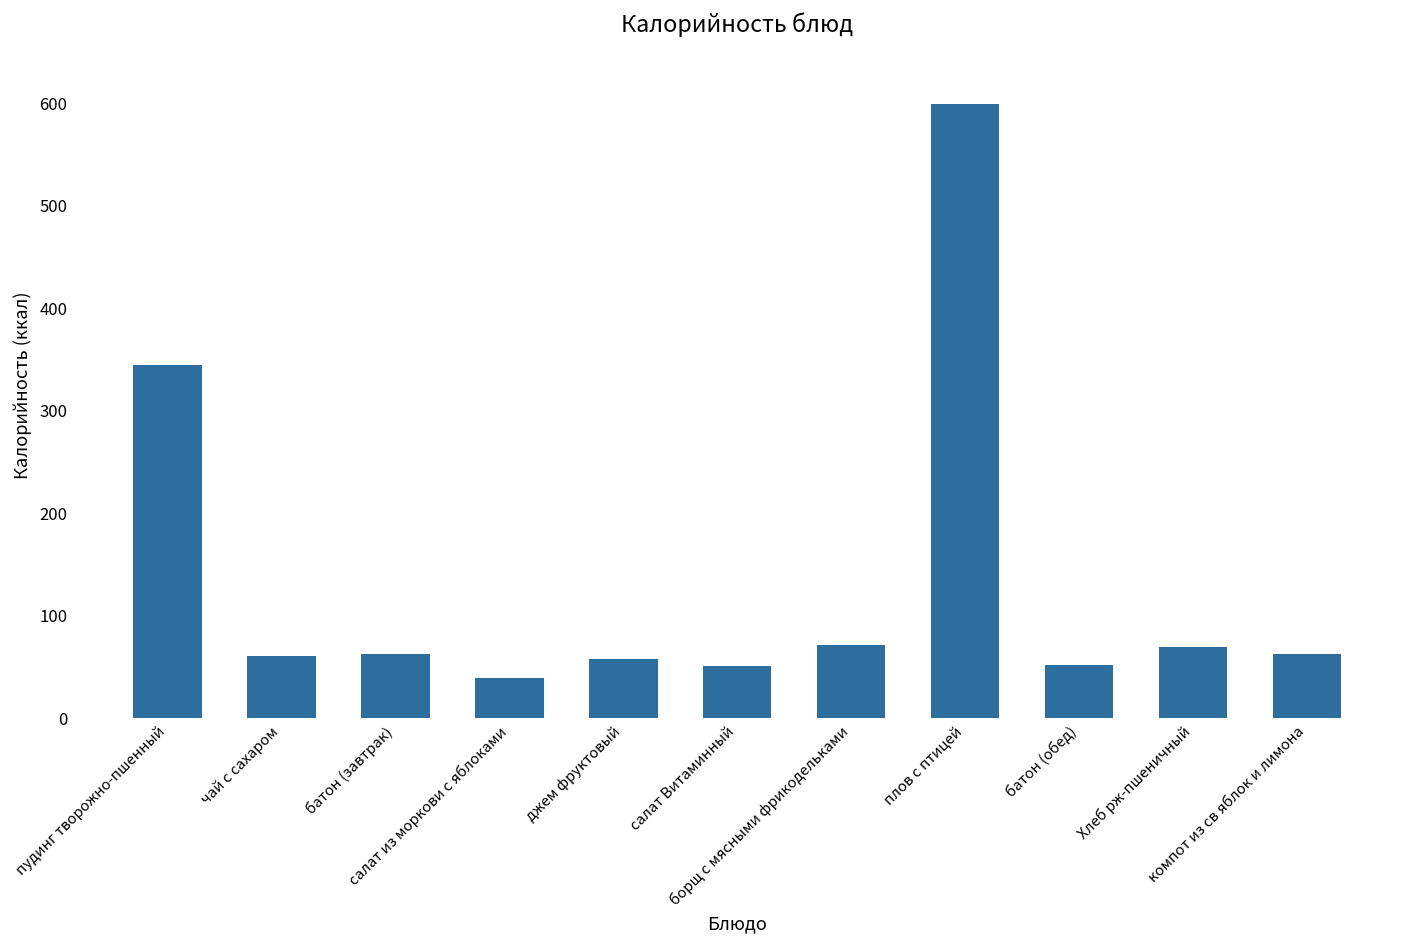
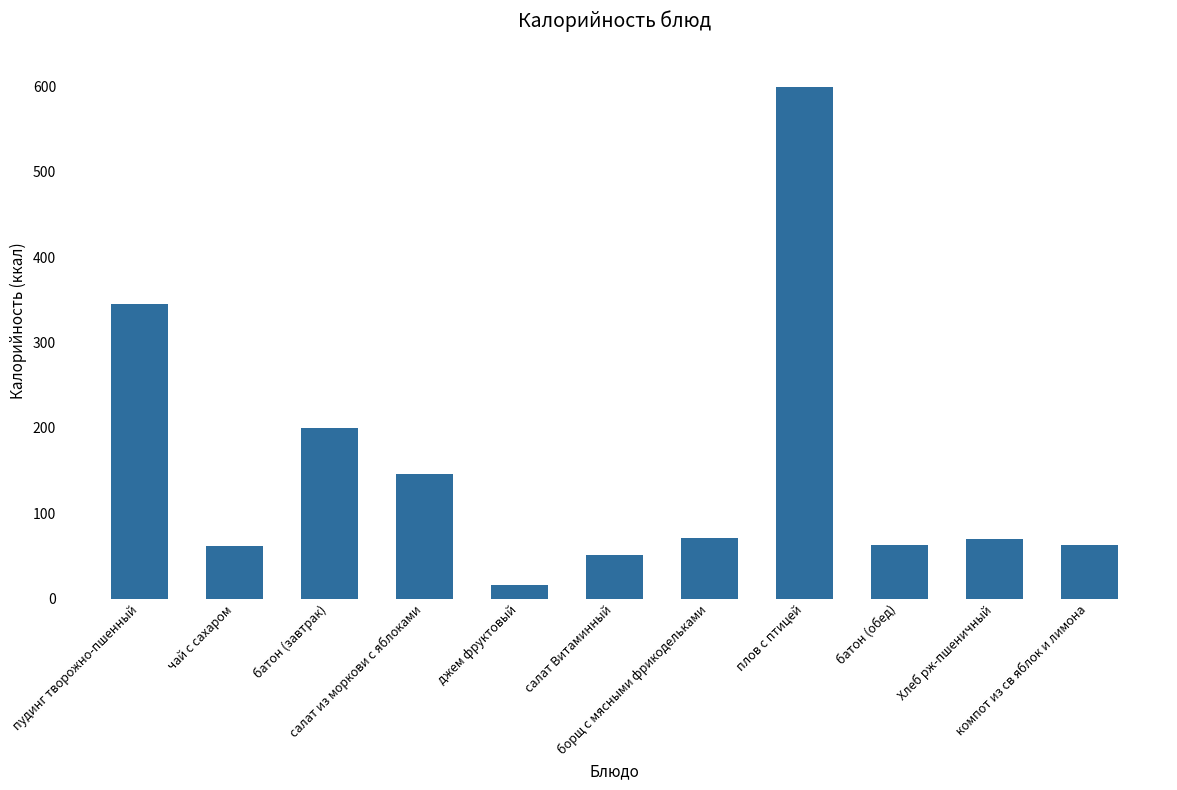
батон (завтрак): 60 -> 200
салат из моркови с яблоками: 40 -> 150
джем фруктовый: 60 -> 20
батон (обед): 50 -> 60
